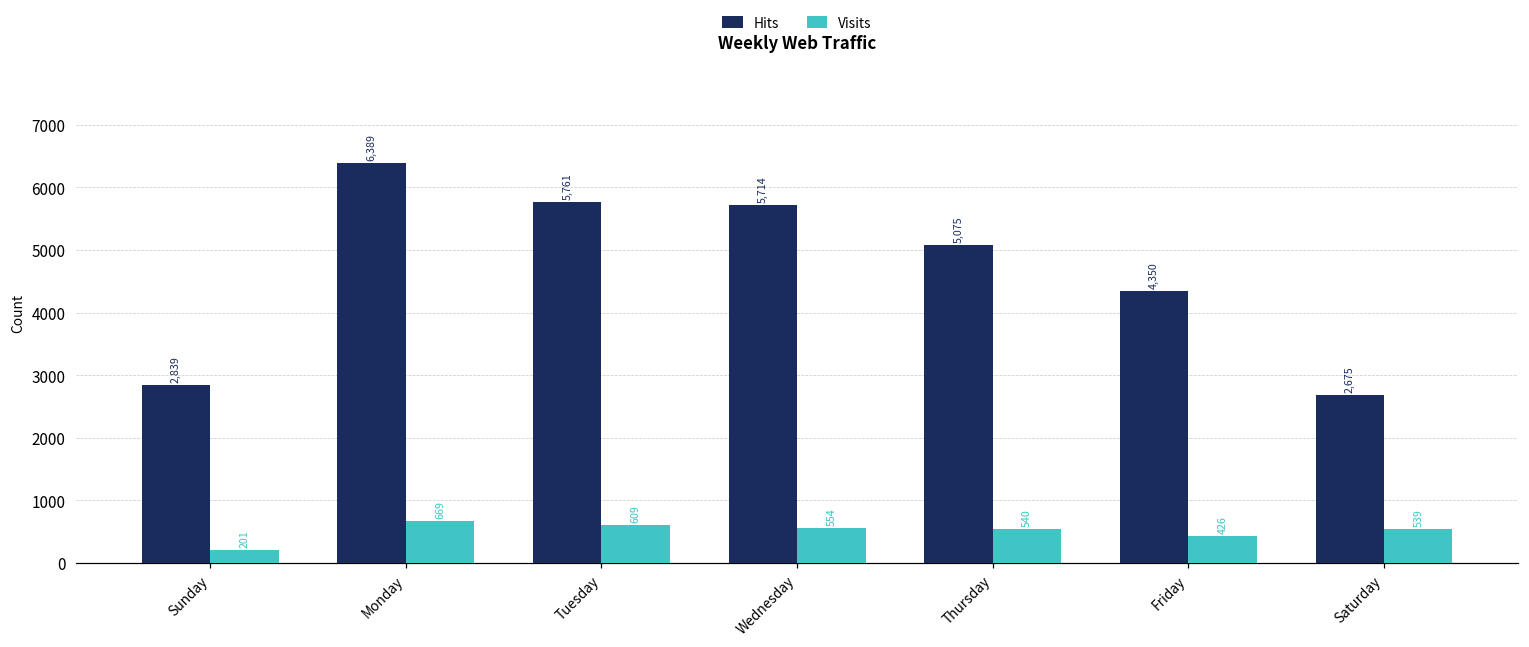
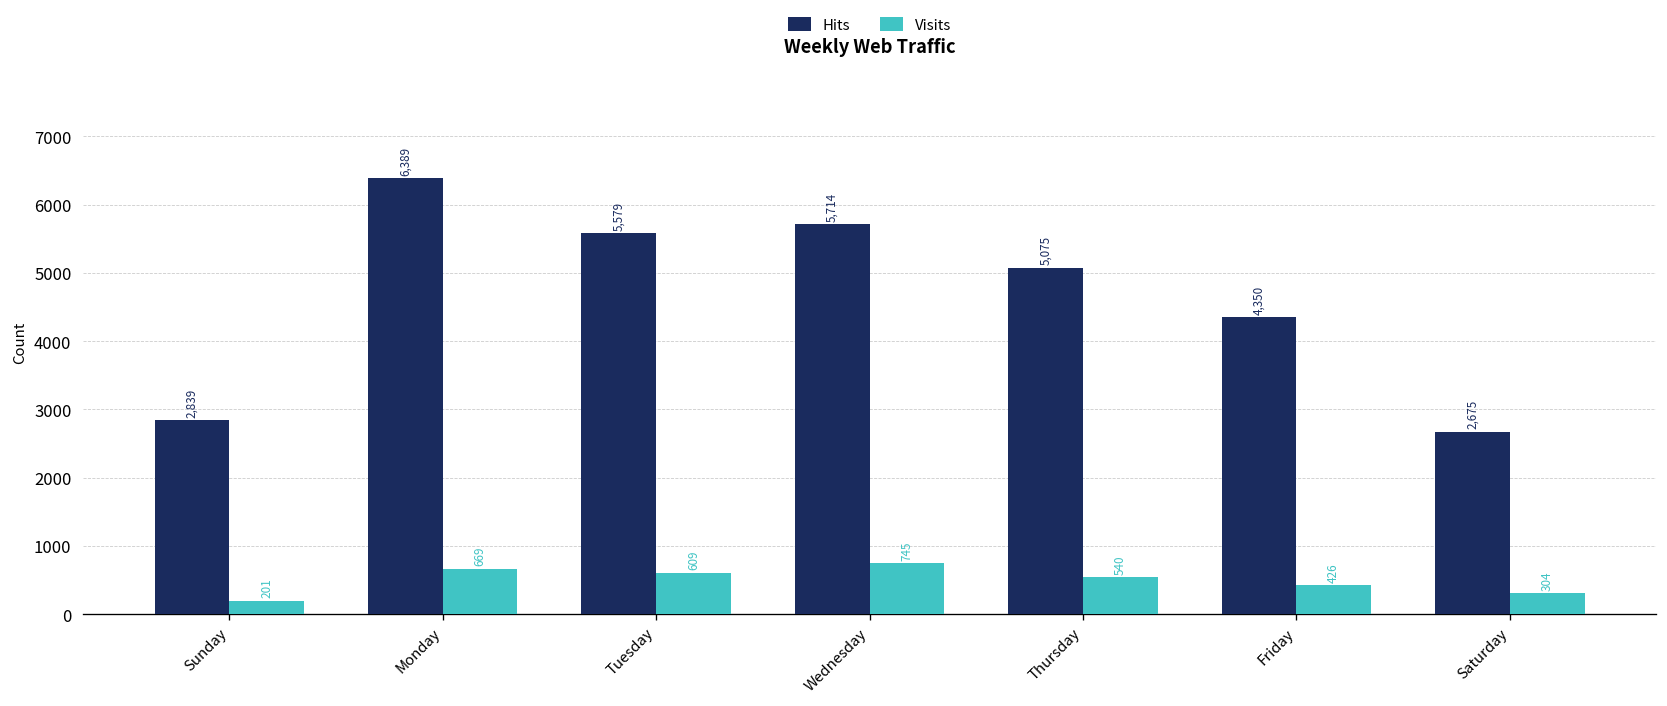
Hits, Tuesday: 5,761 -> 5,579
Visits, Wednesday: 554 -> 745
Visits, Saturday: 539 -> 304
